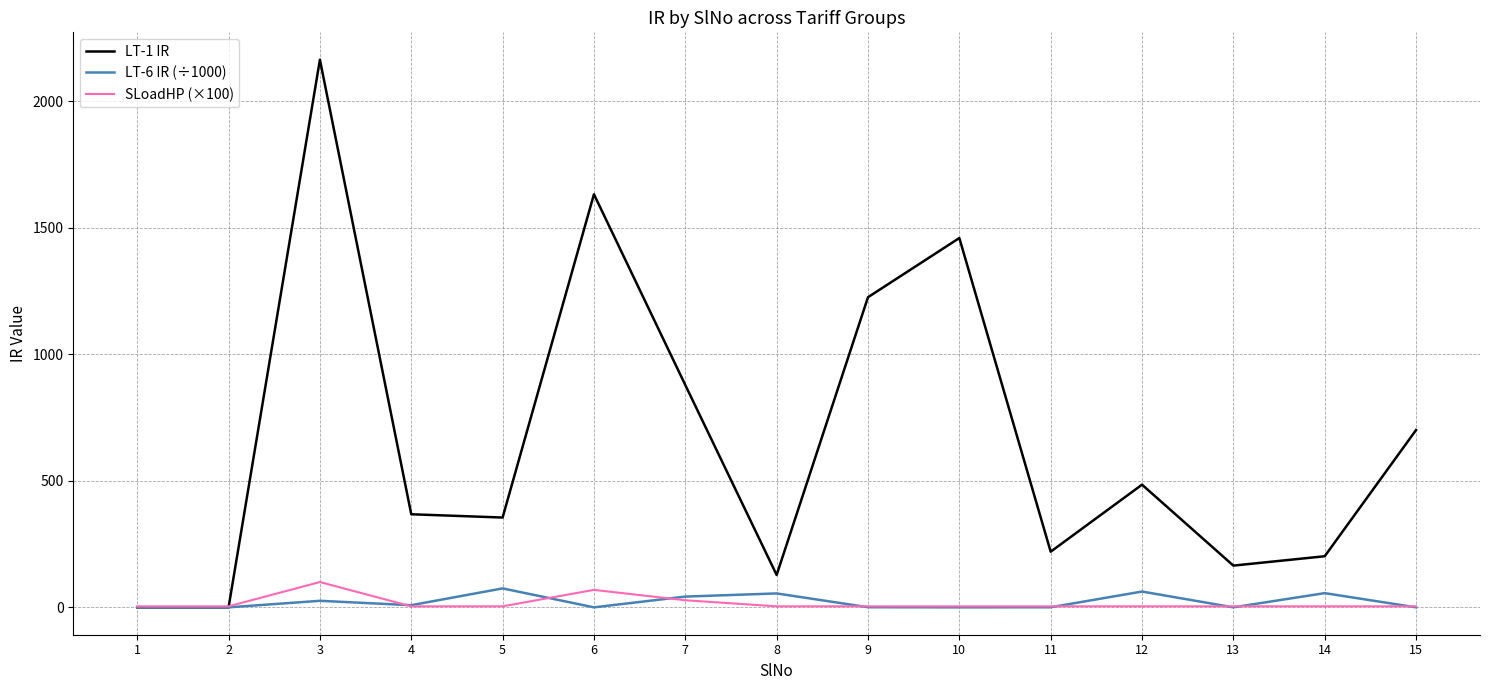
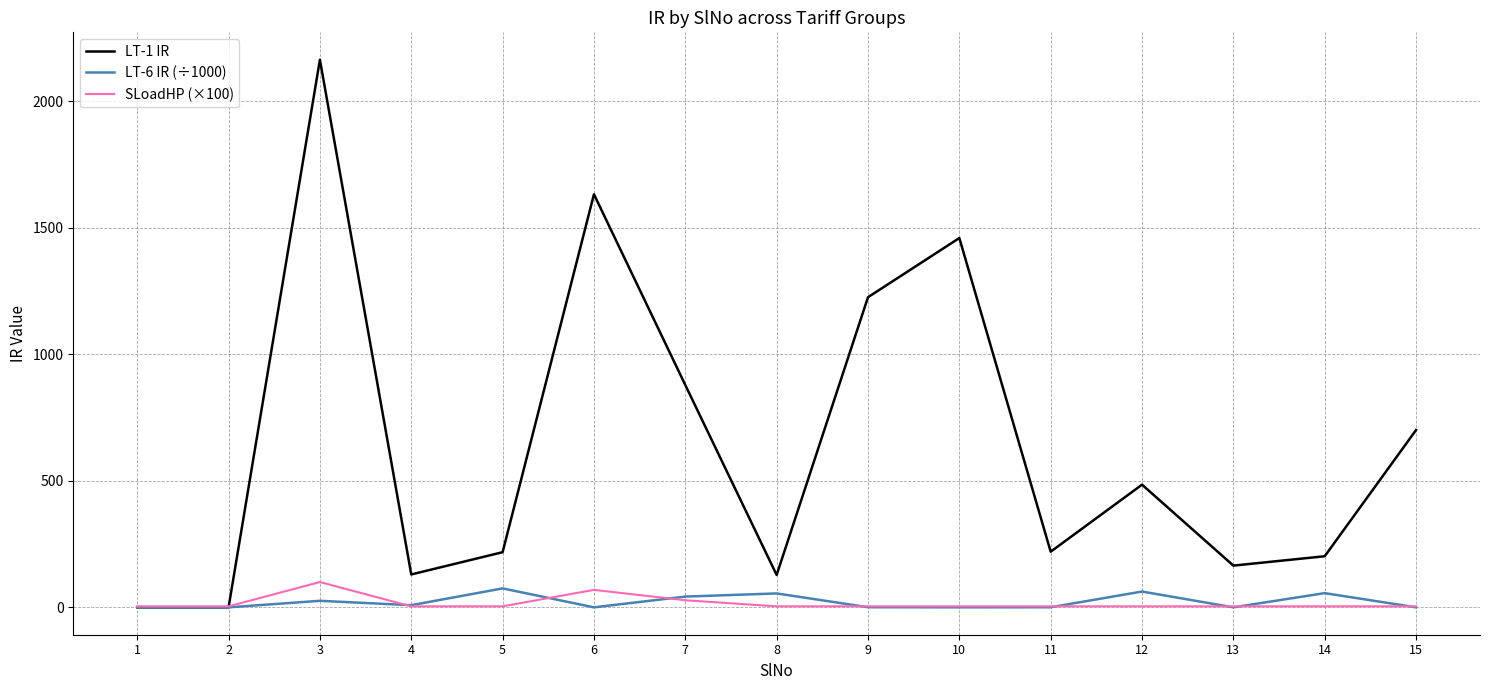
LT-1 IR, 4: 370 -> 130
LT-1 IR, 5: 360 -> 220
